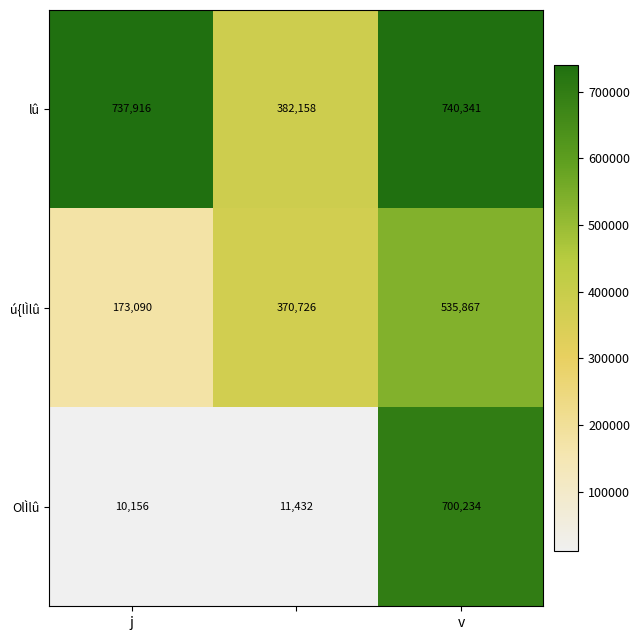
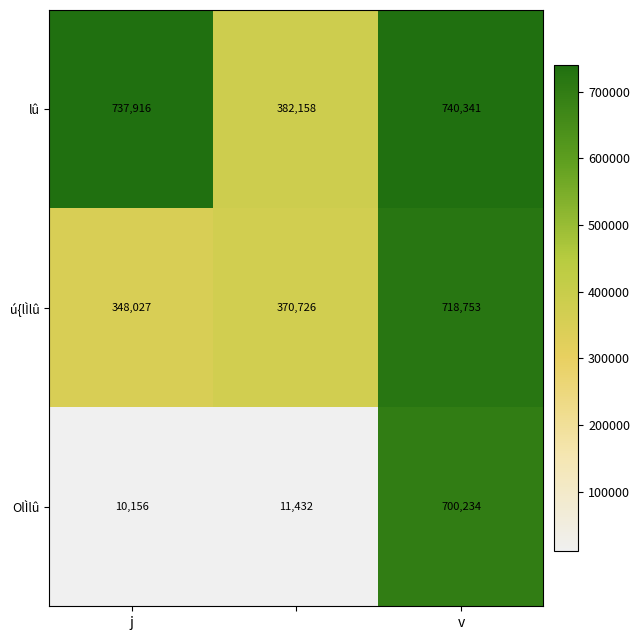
ú{lÌlû, j: 173,090 -> 348,027
ú{lÌlû, v: 535,867 -> 718,753
